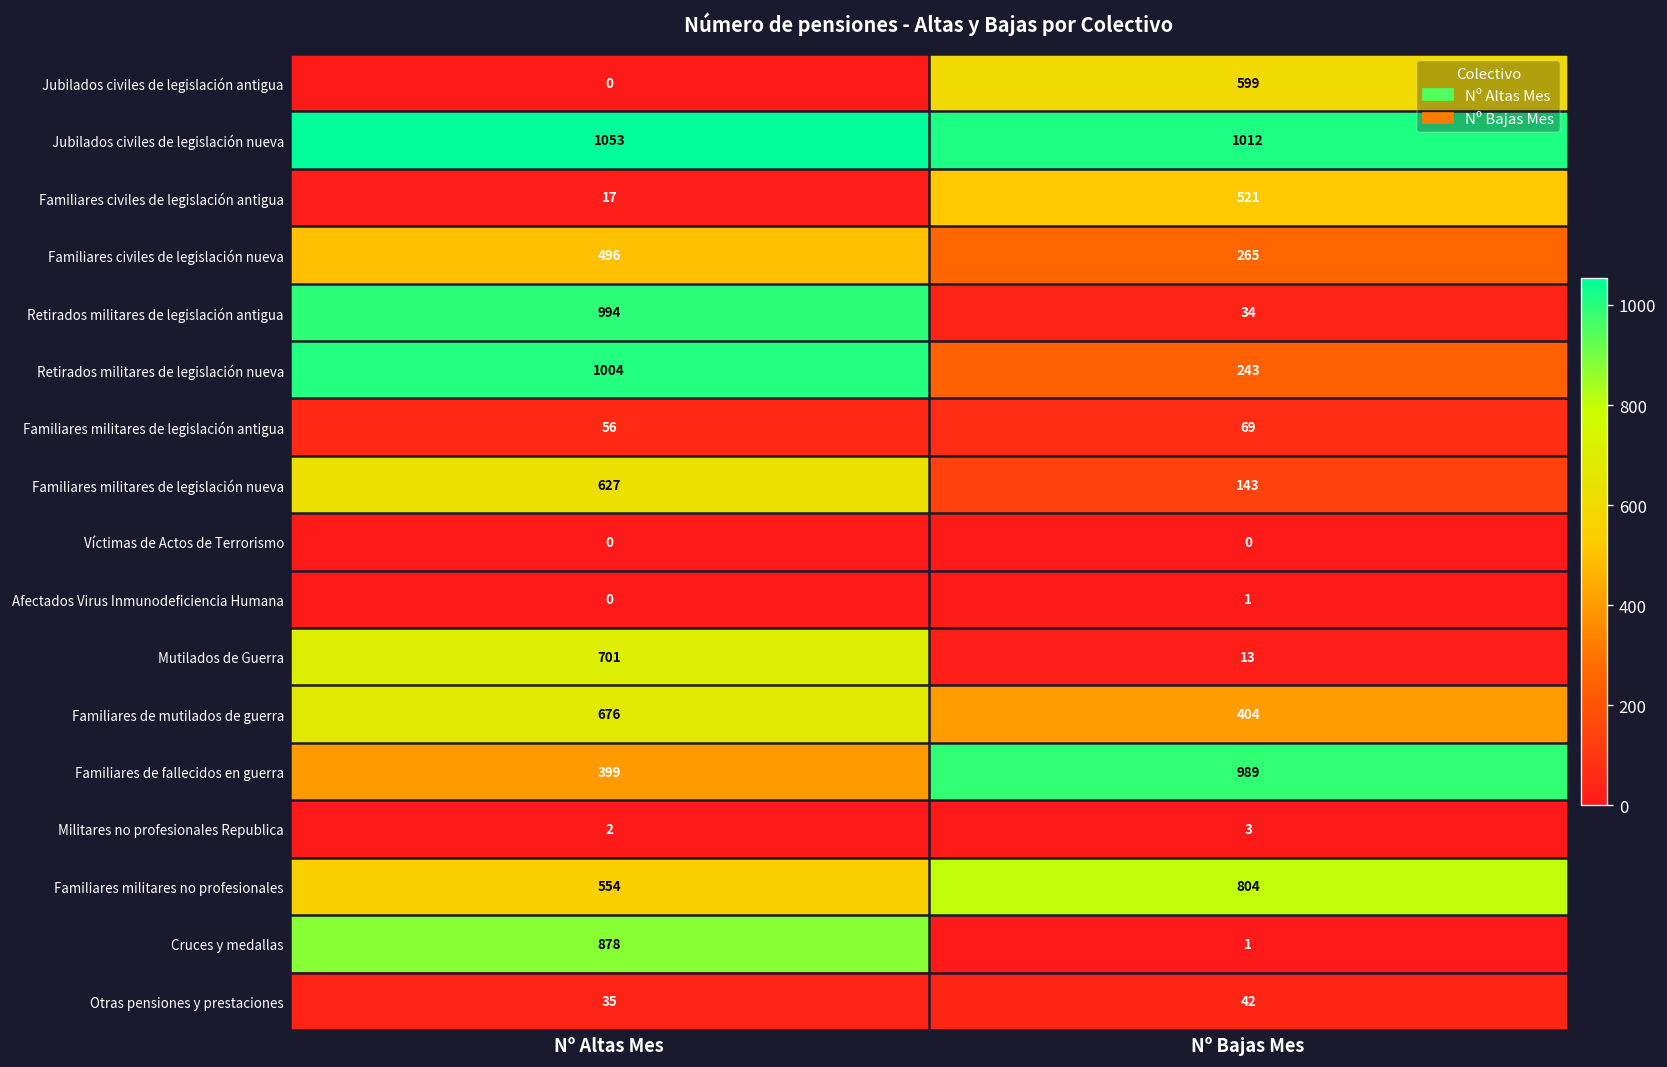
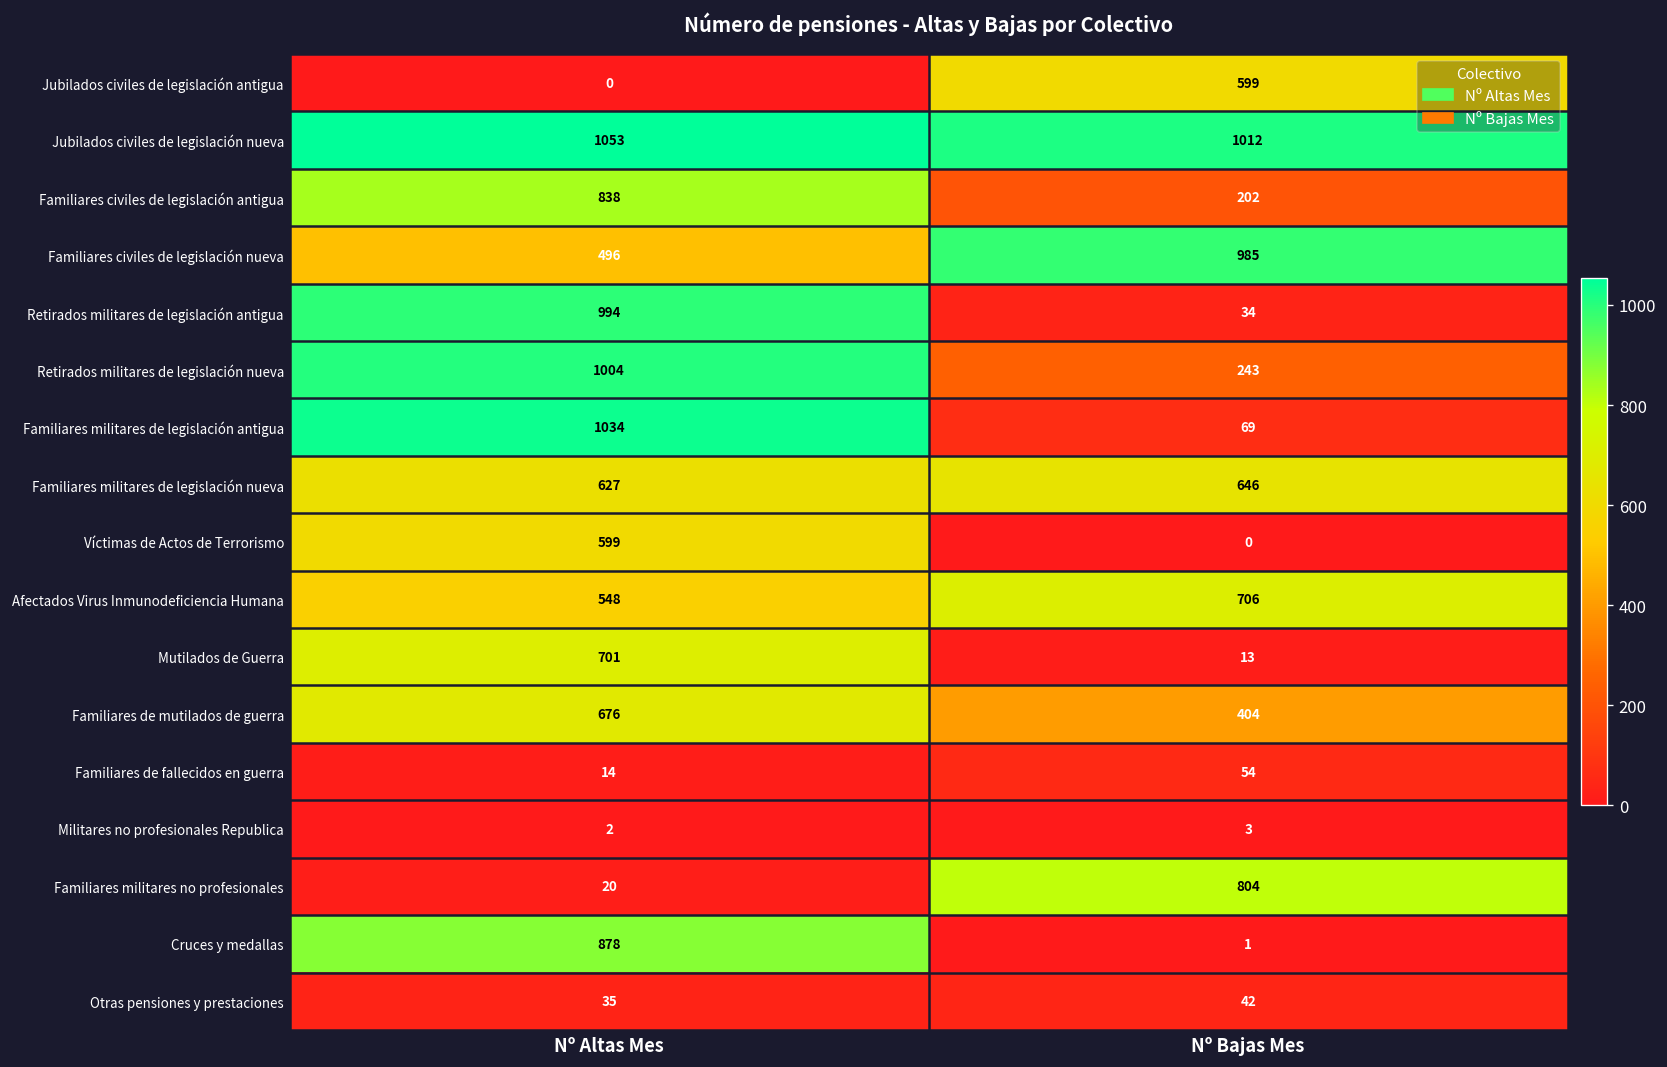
Familiares civiles de legislación antigua, Nº Altas Mes: 17 -> 838
Familiares civiles de legislación antigua, Nº Bajas Mes: 521 -> 202
Familiares civiles de legislación nueva, Nº Bajas Mes: 265 -> 985
Familiares militares de legislación antigua, Nº Altas Mes: 56 -> 1034
Familiares militares de legislación nueva, Nº Bajas Mes: 143 -> 646
Víctimas de Actos de Terrorismo, Nº Altas Mes: 0 -> 599
Afectados Virus Inmunodeficiencia Humana, Nº Altas Mes: 0 -> 548
Afectados Virus Inmunodeficiencia Humana, Nº Bajas Mes: 1 -> 706
Familiares de fallecidos en guerra, Nº Altas Mes: 399 -> 14
Familiares de fallecidos en guerra, Nº Bajas Mes: 989 -> 54
Familiares militares no profesionales, Nº Altas Mes: 554 -> 20
